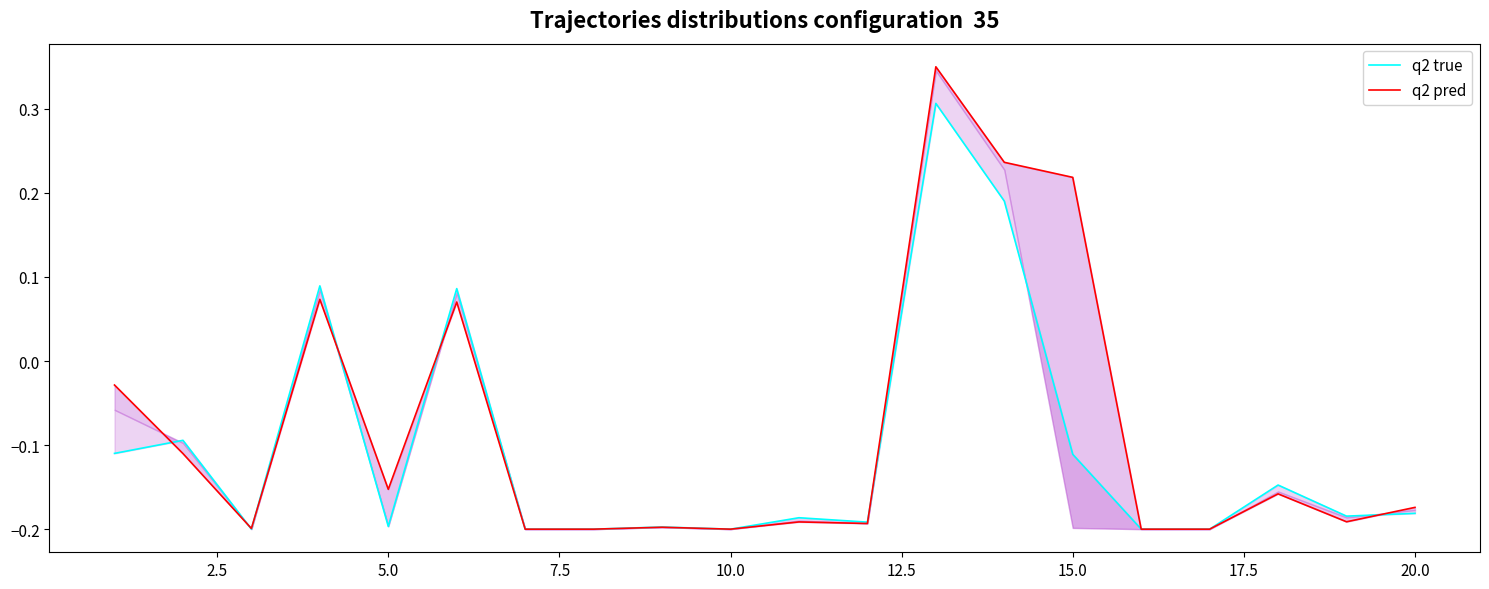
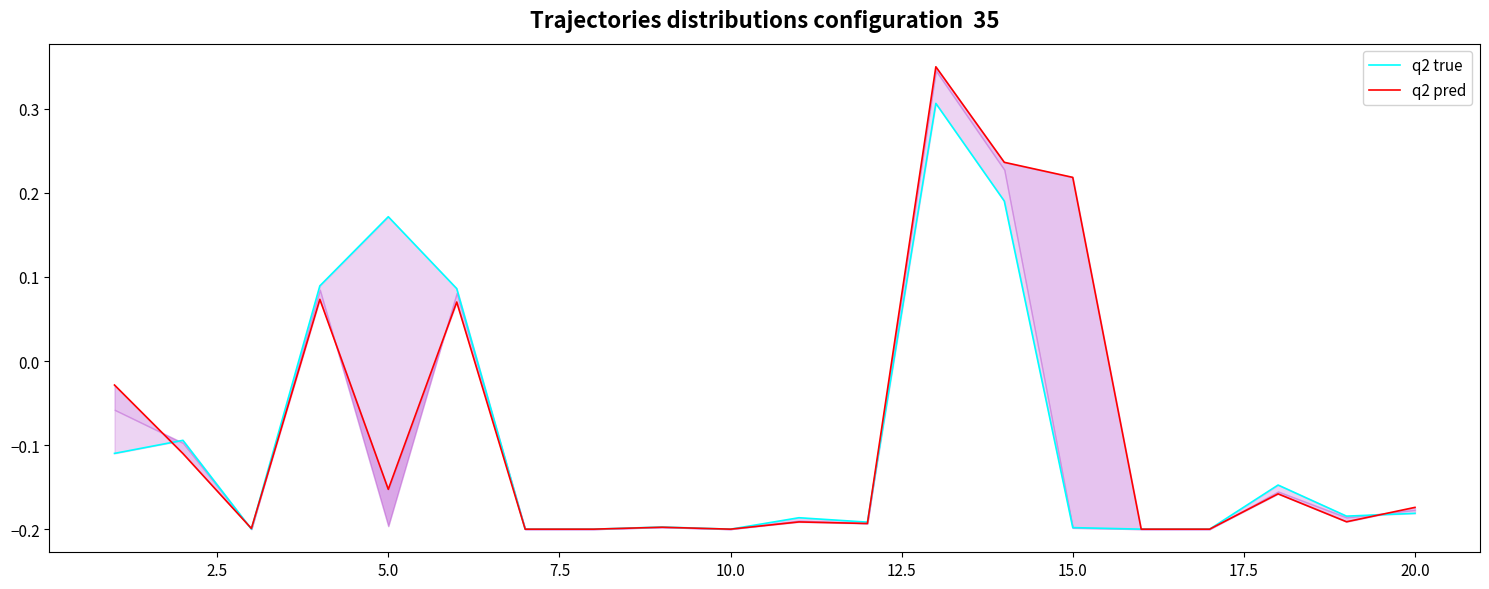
q2 true, 5.0: -0.20 -> 0.17
q2 true, 15.0: -0.11 -> -0.20
